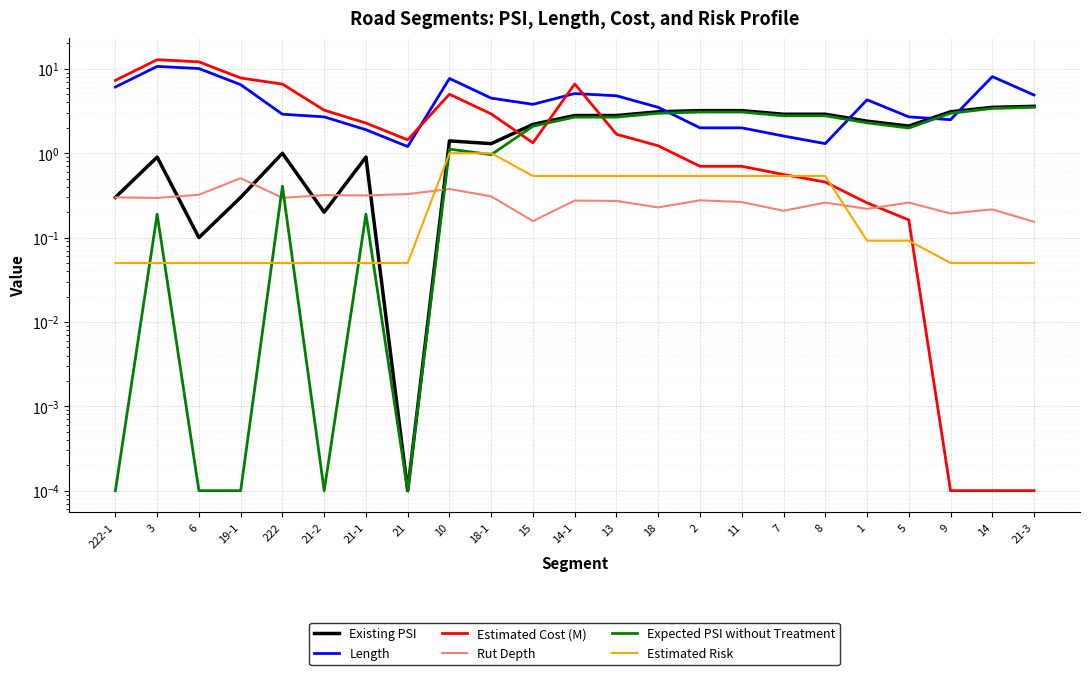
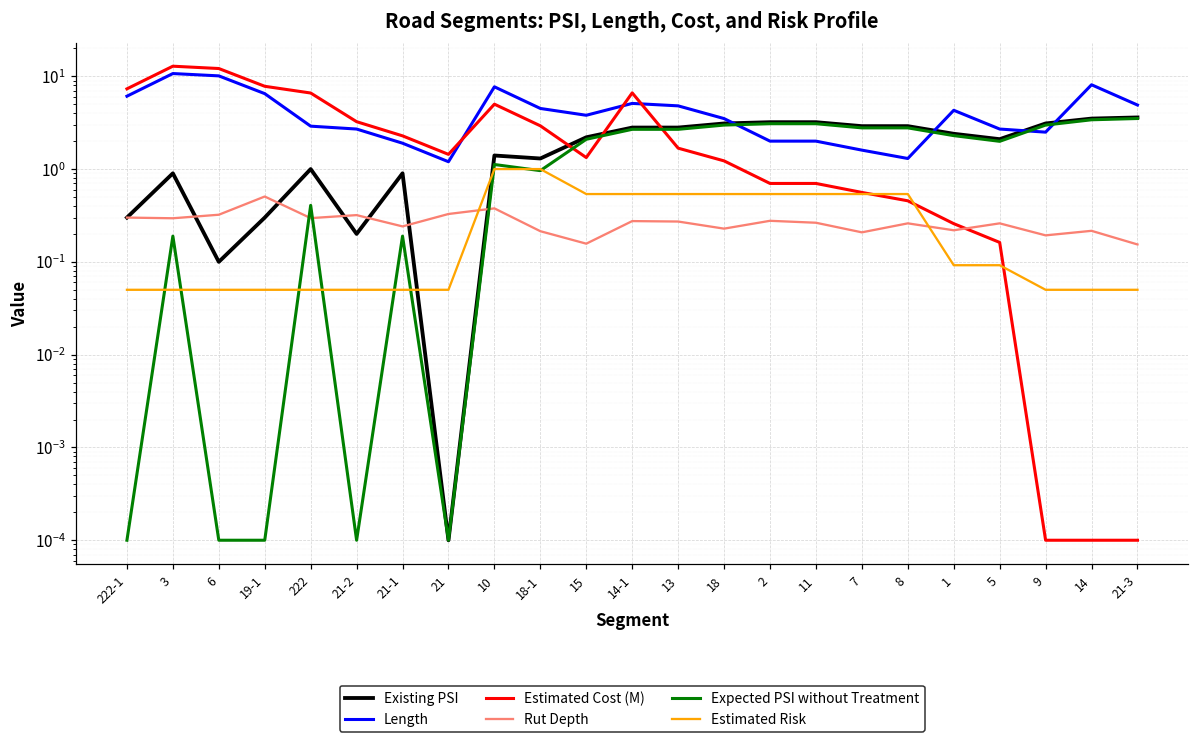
Rut Depth, 21-1: 0.32 -> 0.24
Rut Depth, 18-1: 0.31 -> 0.21
